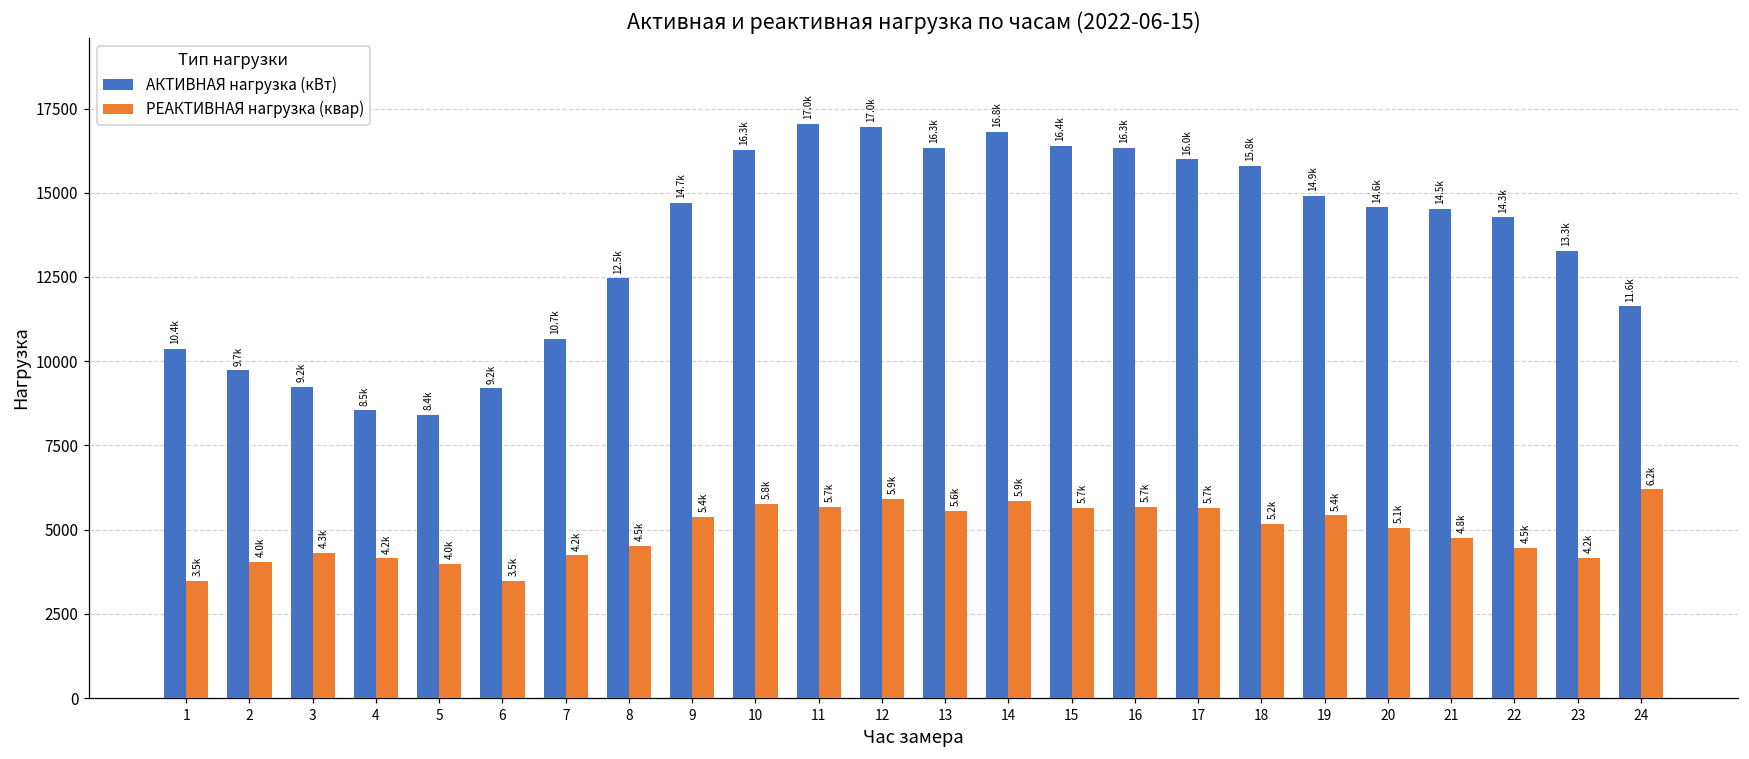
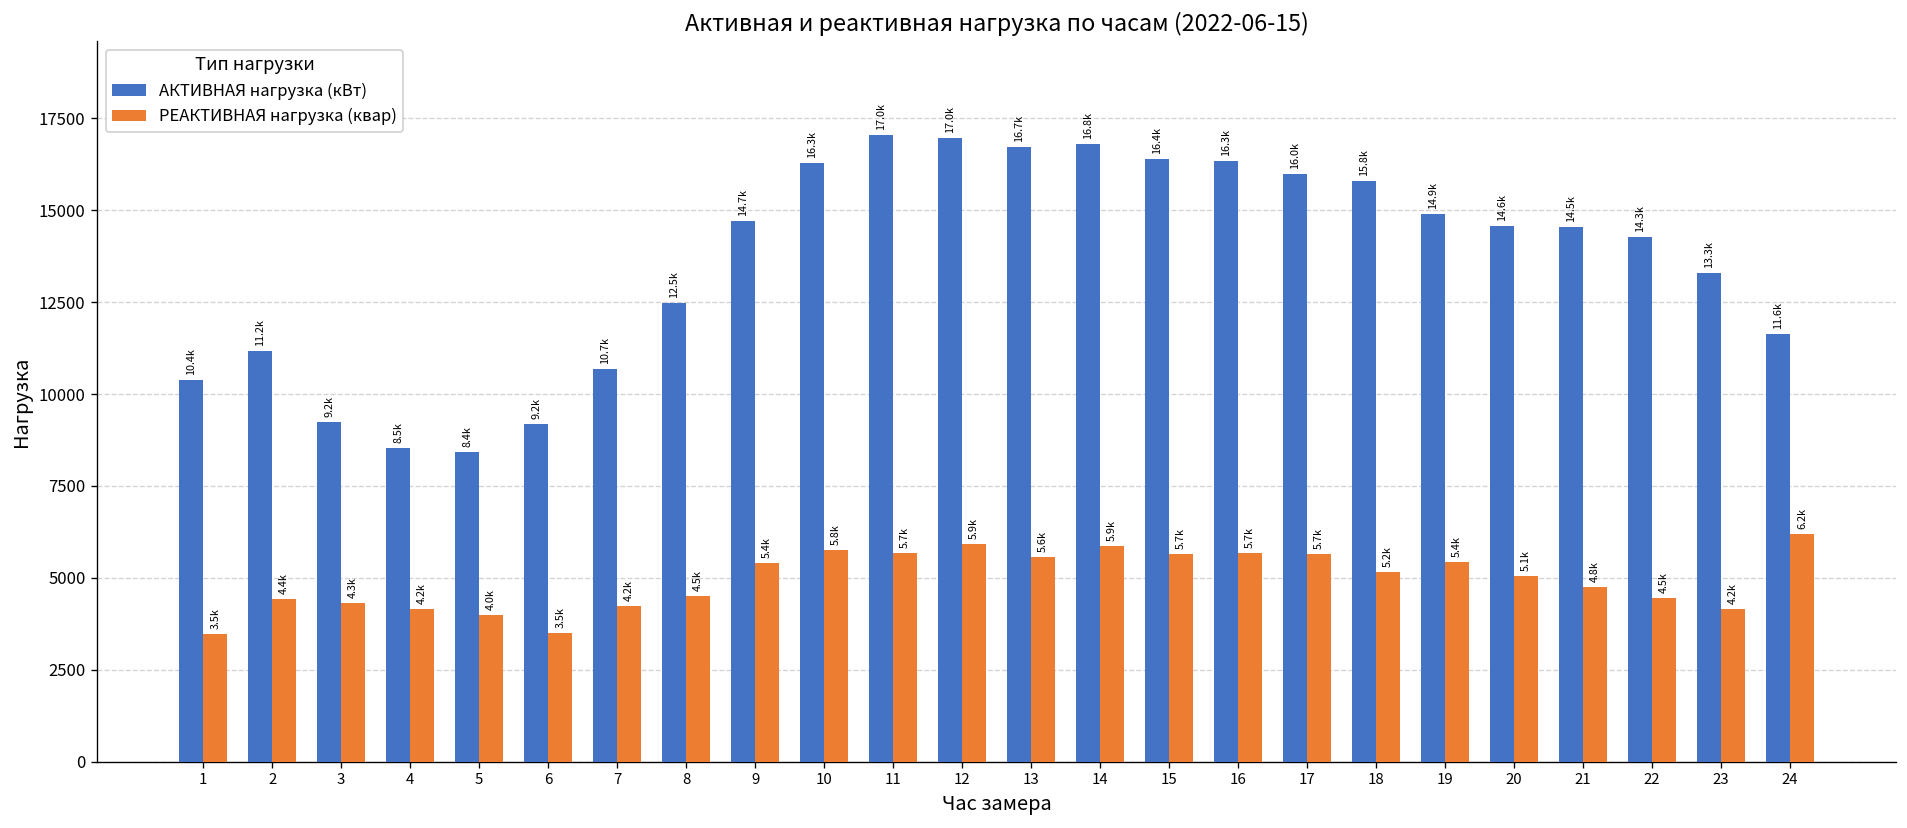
АКТИВНАЯ нагрузка (кВт), 2: 9.7k -> 11.2k
РЕАКТИВНАЯ нагрузка (квар), 2: 4.0k -> 4.4k
АКТИВНАЯ нагрузка (кВт), 13: 16.3k -> 16.7k
